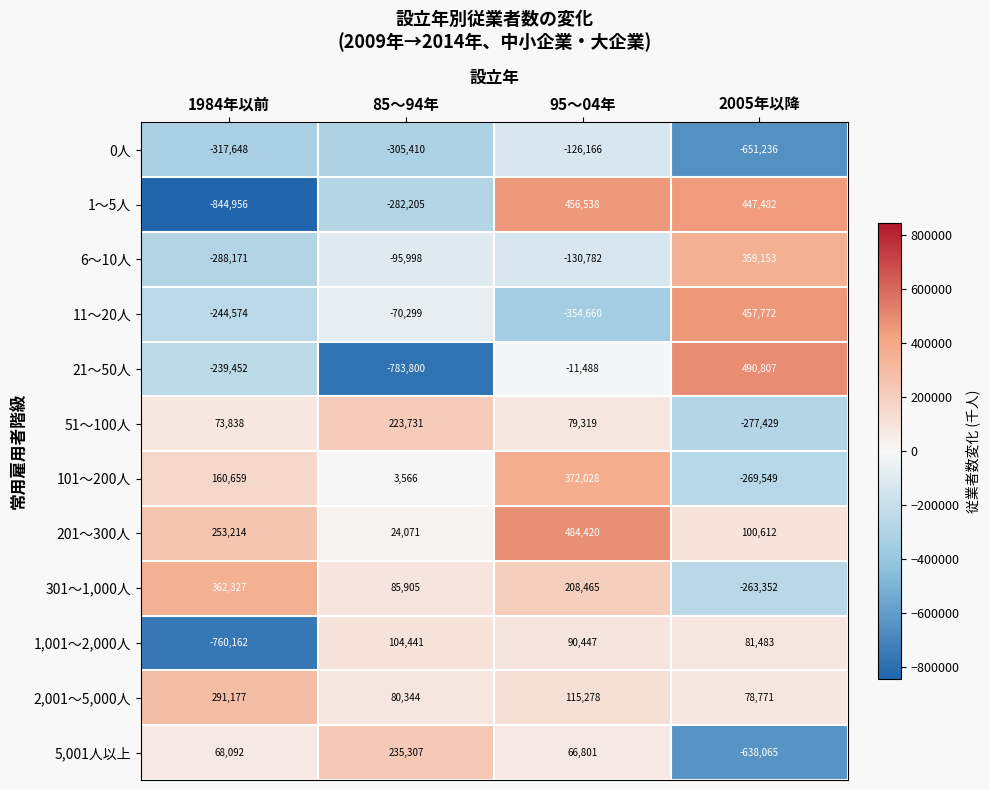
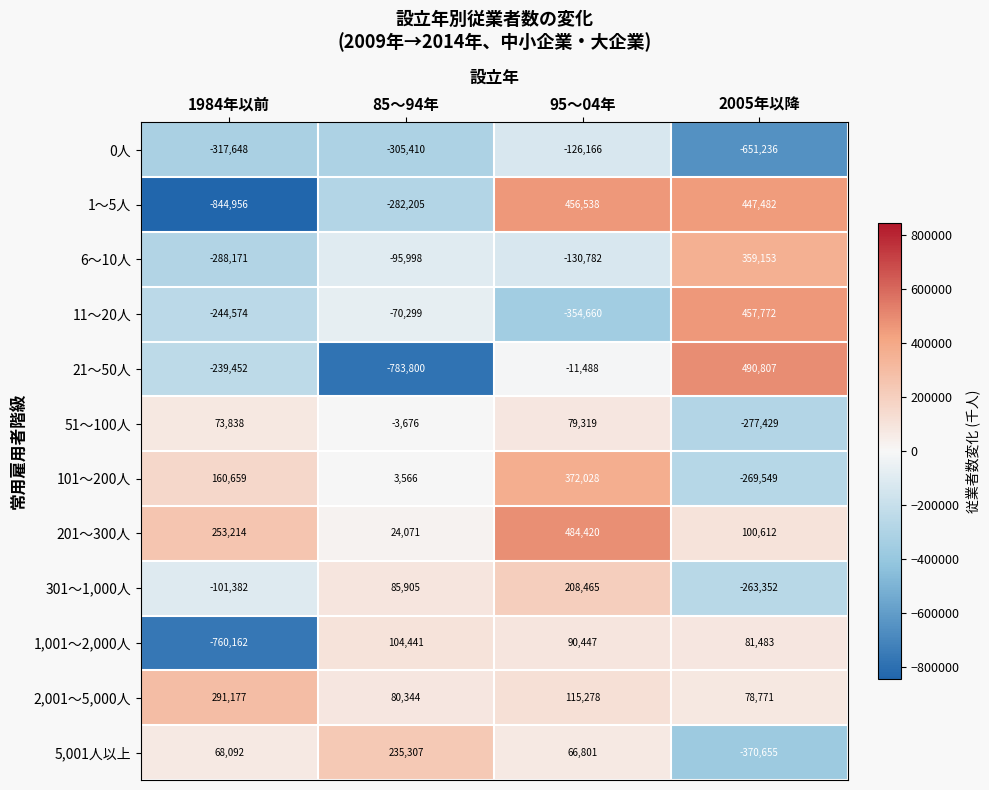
51～100人, 85～94年: 223,731 -> -3,676
301～1,000人, 1984年以前: 362,327 -> -101,382
5,001人以上, 2005年以降: -638,065 -> -370,655
